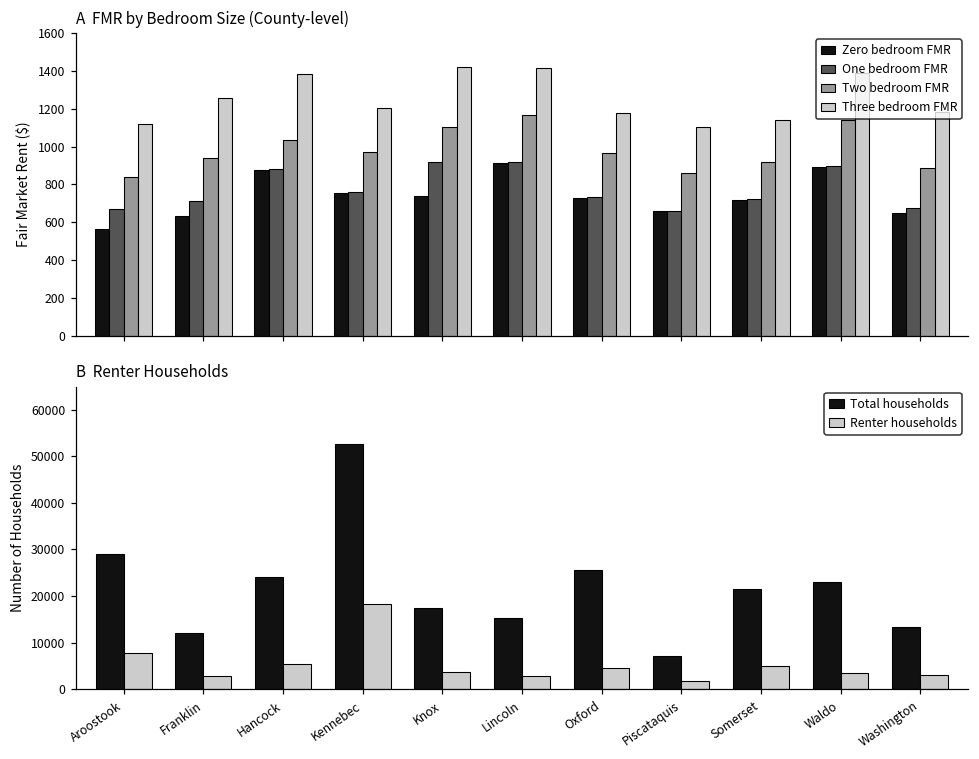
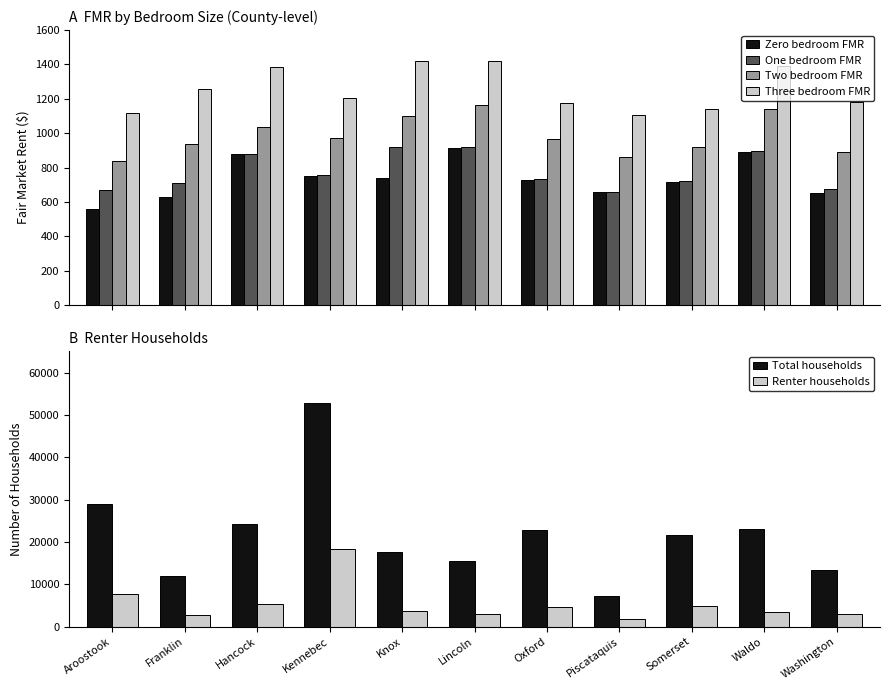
B Renter Households, Total households, Oxford: 26000 -> 23000
